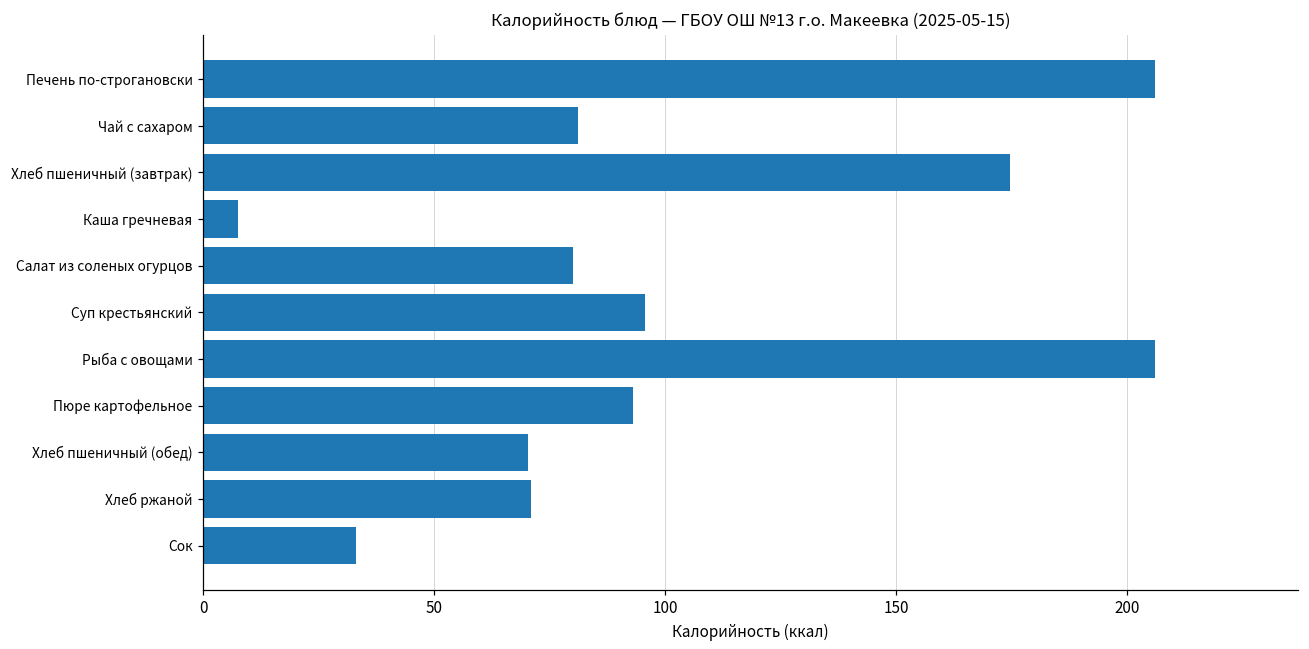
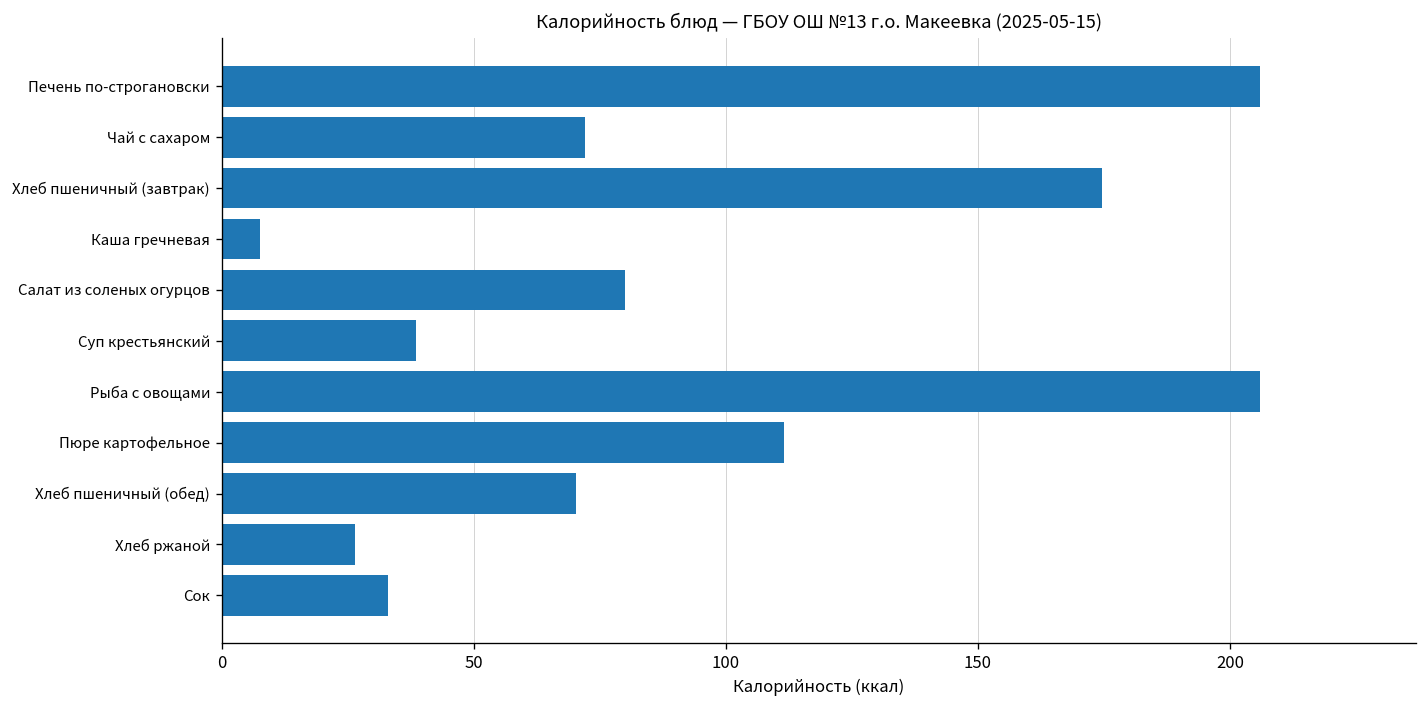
Чай с сахаром: 81 -> 72
Суп крестьянский: 96 -> 39
Пюре картофельное: 93 -> 112
Хлеб ржаной: 71 -> 26
